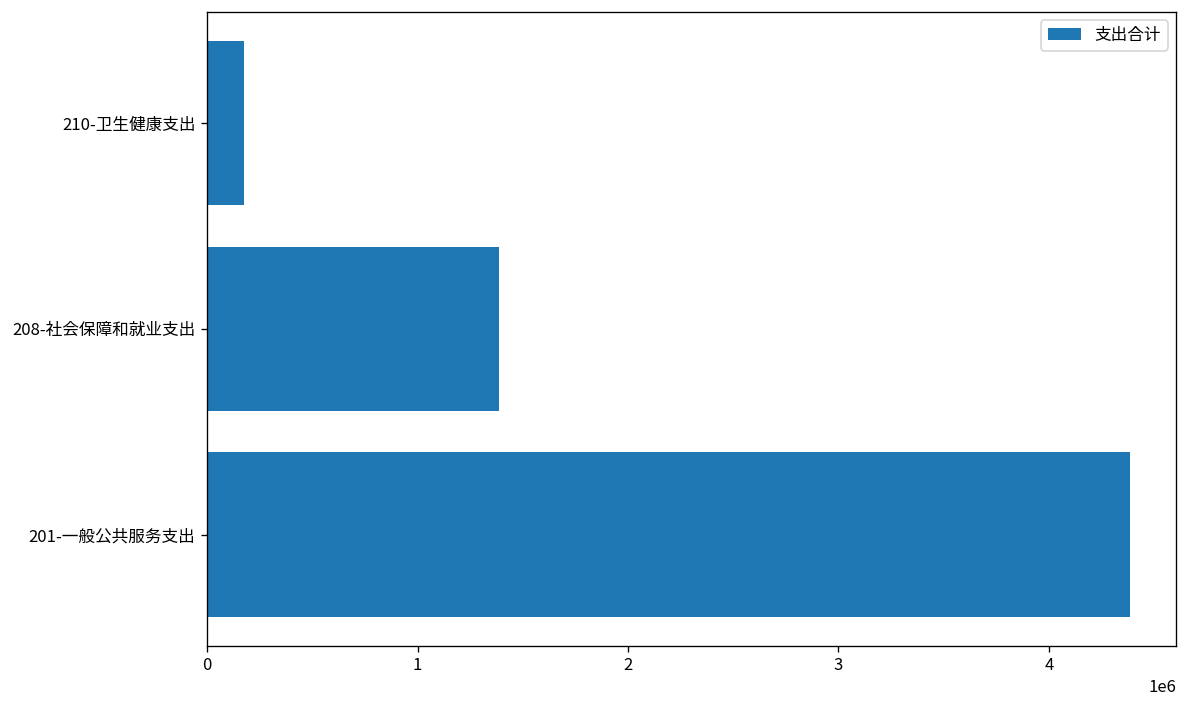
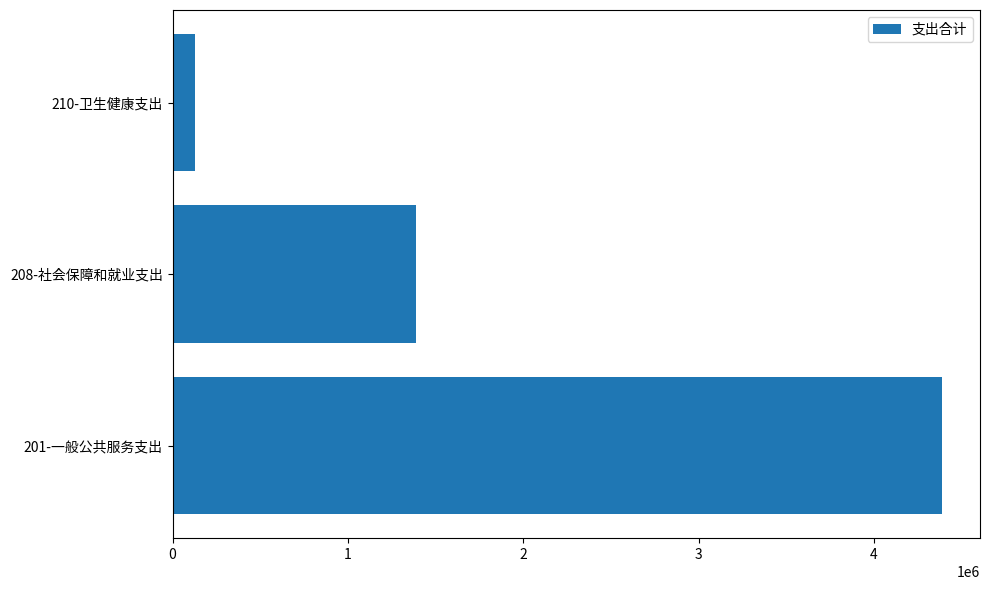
210-卫生健康支出: 170000 -> 130000
